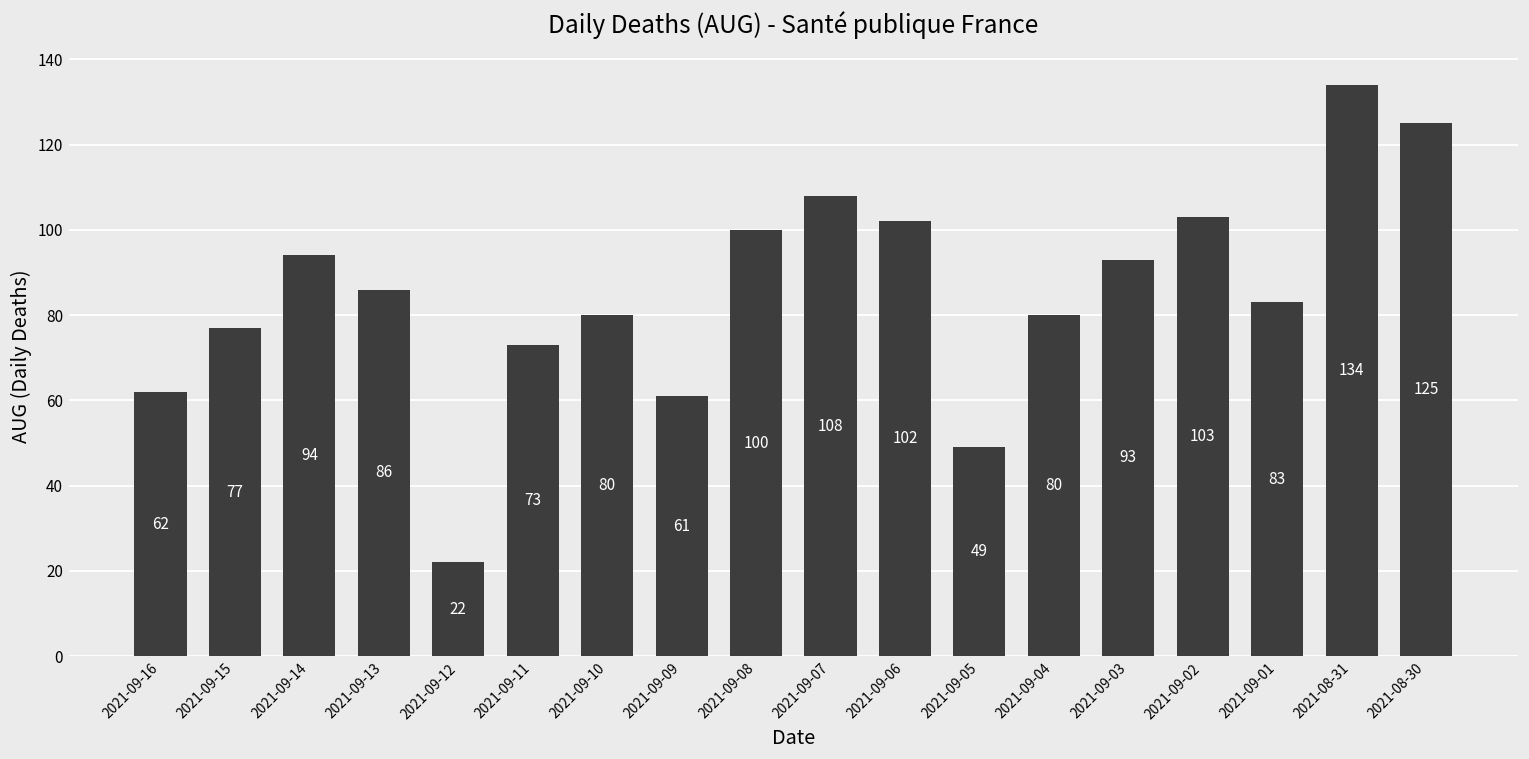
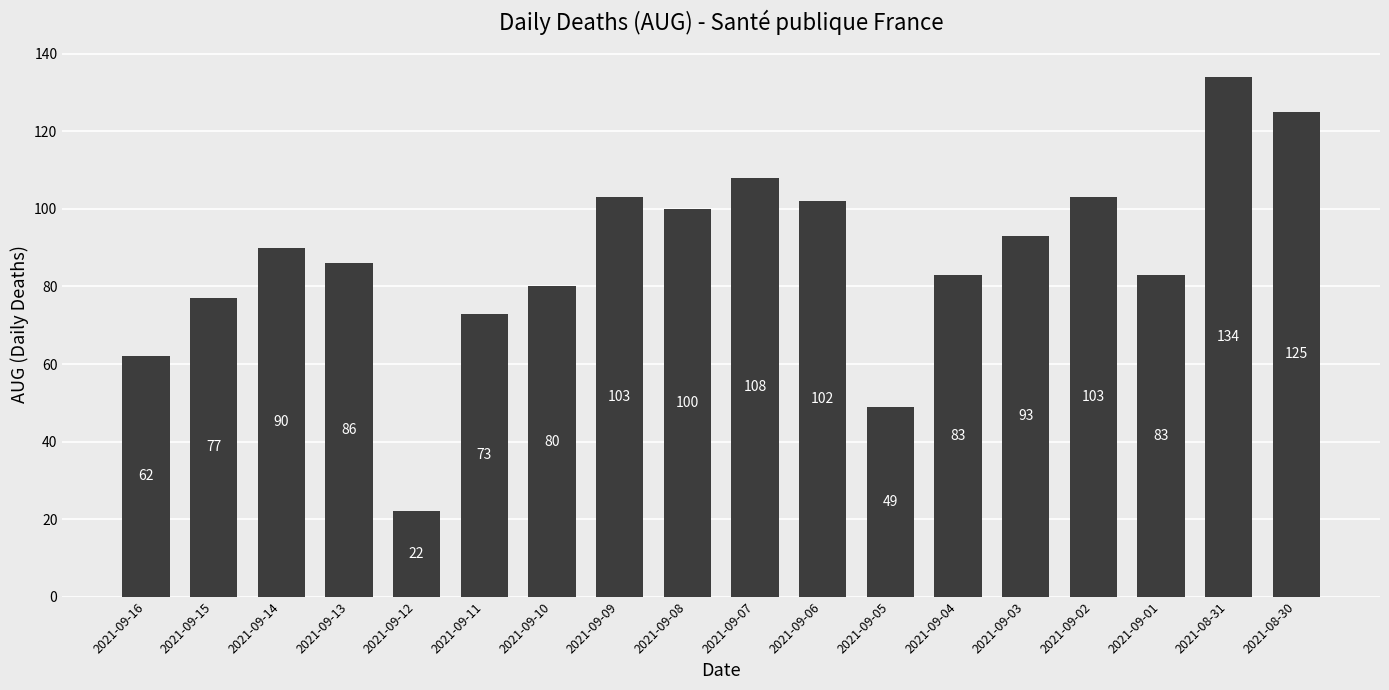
2021-09-14: 94 -> 90
2021-09-09: 61 -> 103
2021-09-04: 80 -> 83
